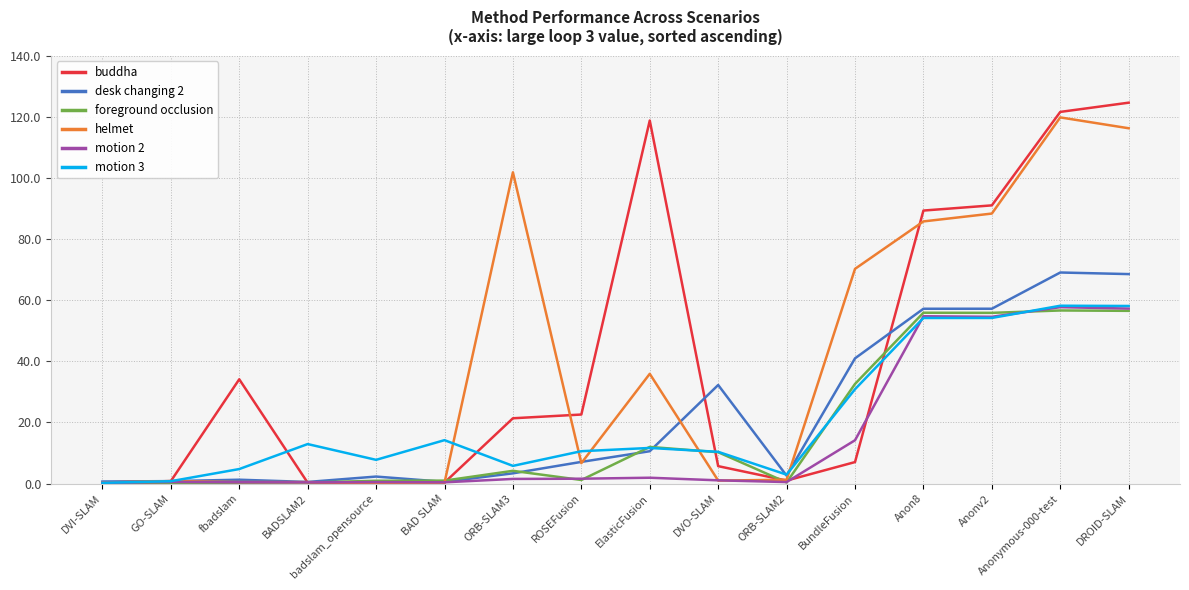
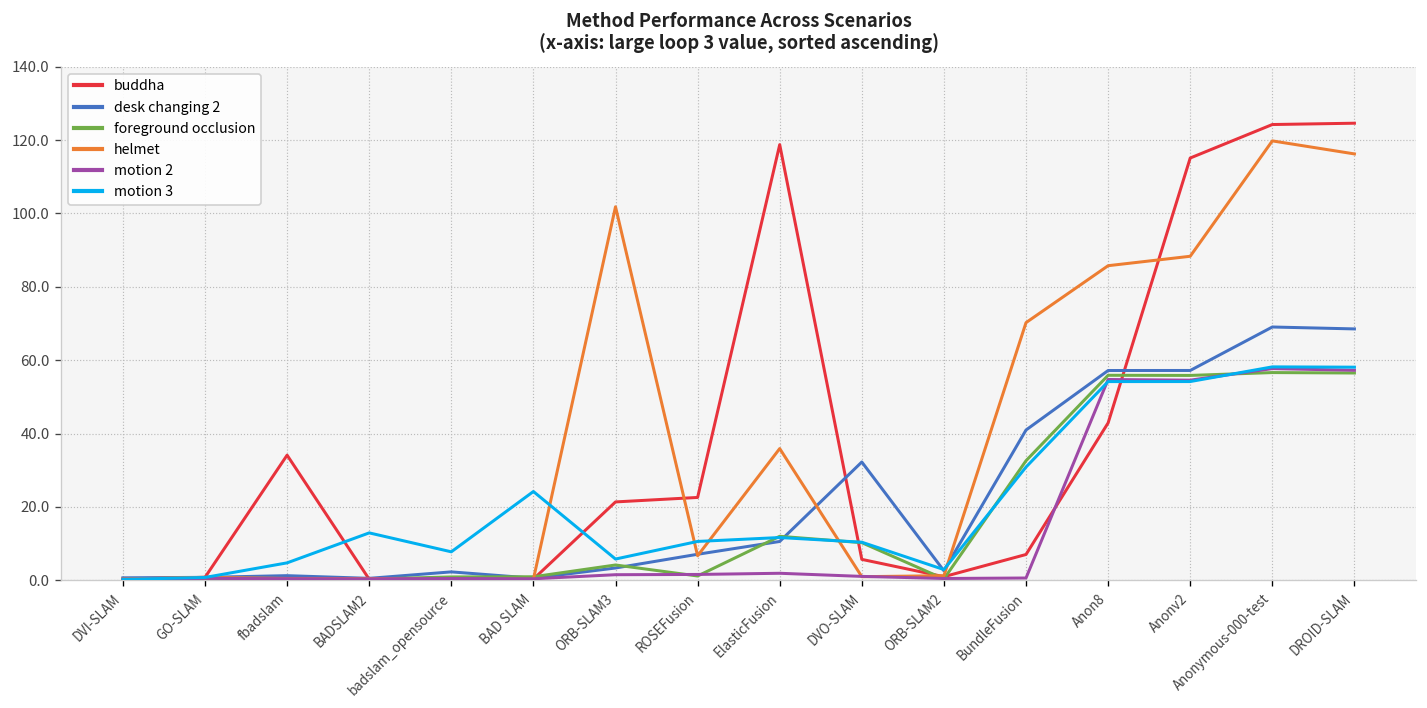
motion 3, BAD SLAM: 14 -> 24
motion 2, BundleFusion: 14 -> 1
buddha, Anon8: 89 -> 43
buddha, Anonv2: 91 -> 115
buddha, Anonymous-000-test: 122 -> 124
